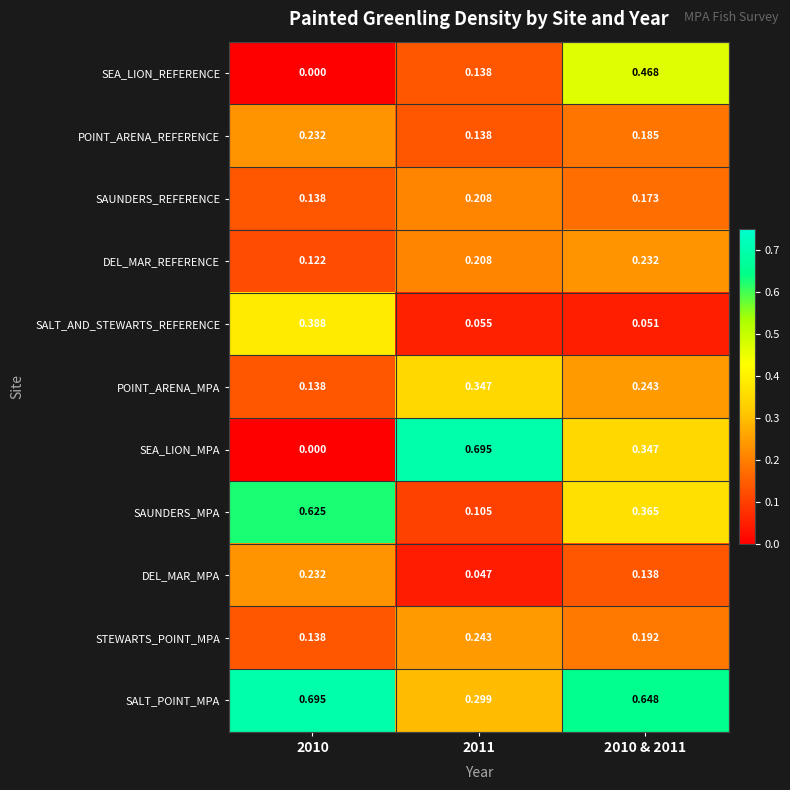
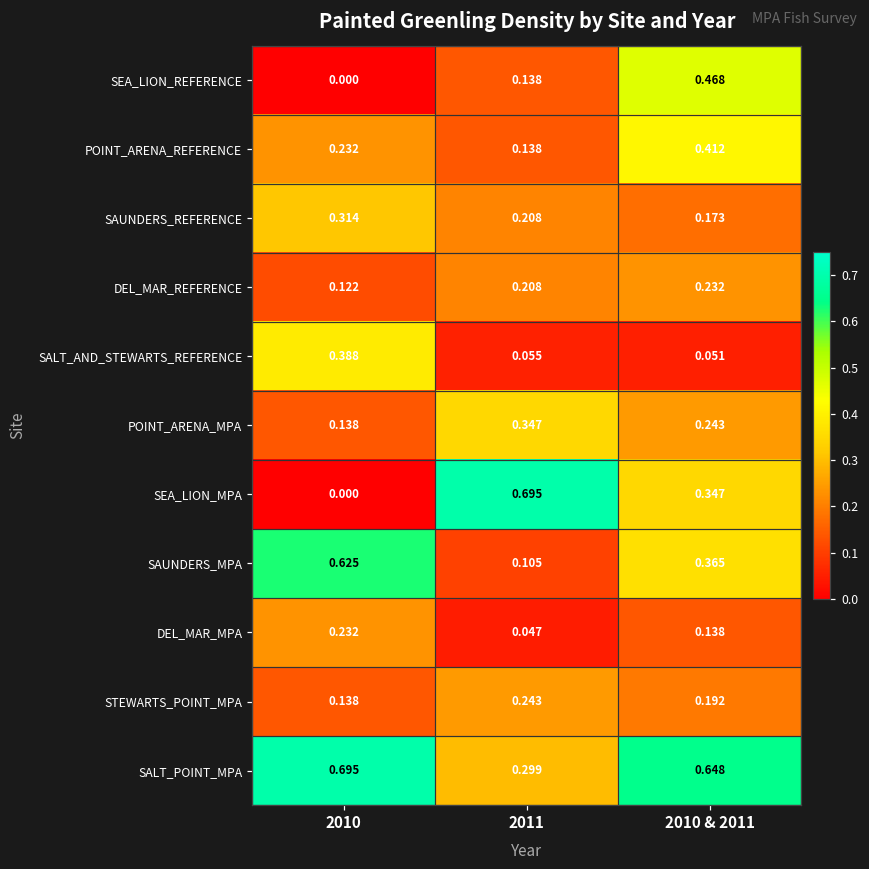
POINT_ARENA_REFERENCE, 2010 & 2011: 0.185 -> 0.412
SAUNDERS_REFERENCE, 2010: 0.138 -> 0.314
